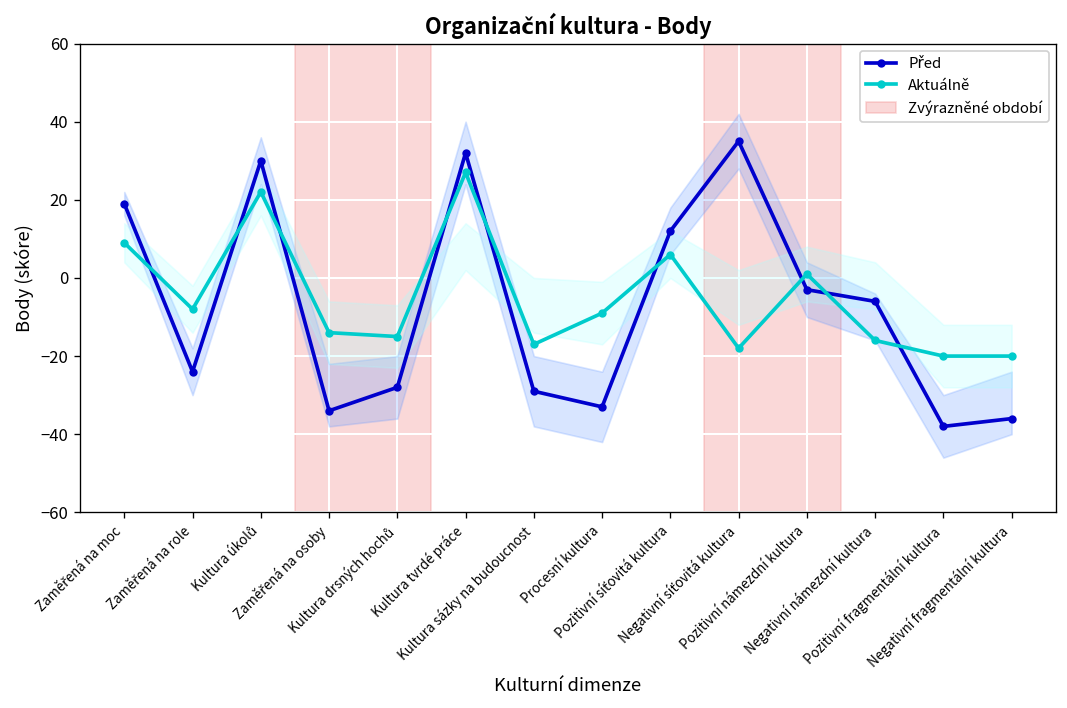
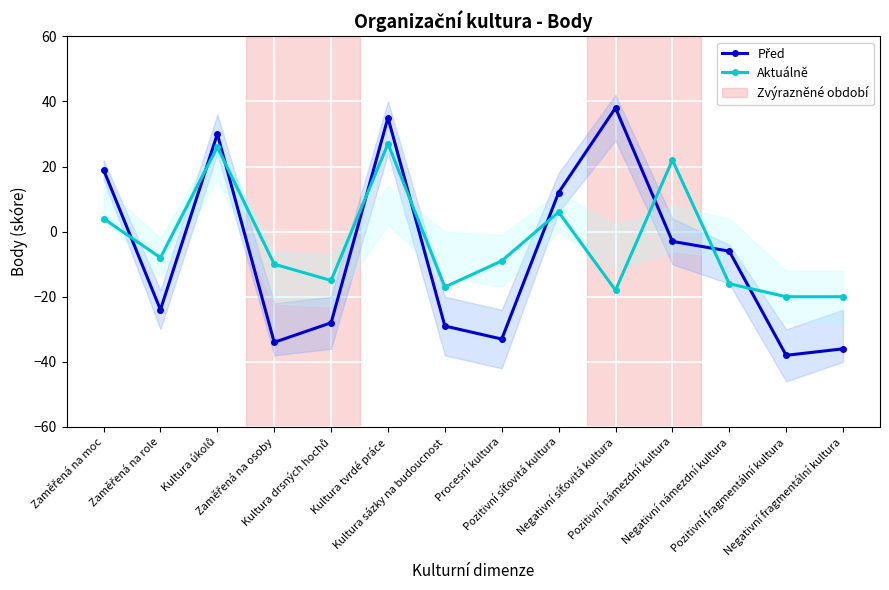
Aktuálně, Zaměřená na moc: 9 -> 4
Aktuálně, Kultura úkolů: 22 -> 26
Aktuálně, Zaměřená na osoby: -14 -> -10
Před, Kultura tvrdé práce: 32 -> 35
Před, Negativní síťovitá kultura: 35 -> 38
Aktuálně, Pozitivní námezdní kultura: 1 -> 22
